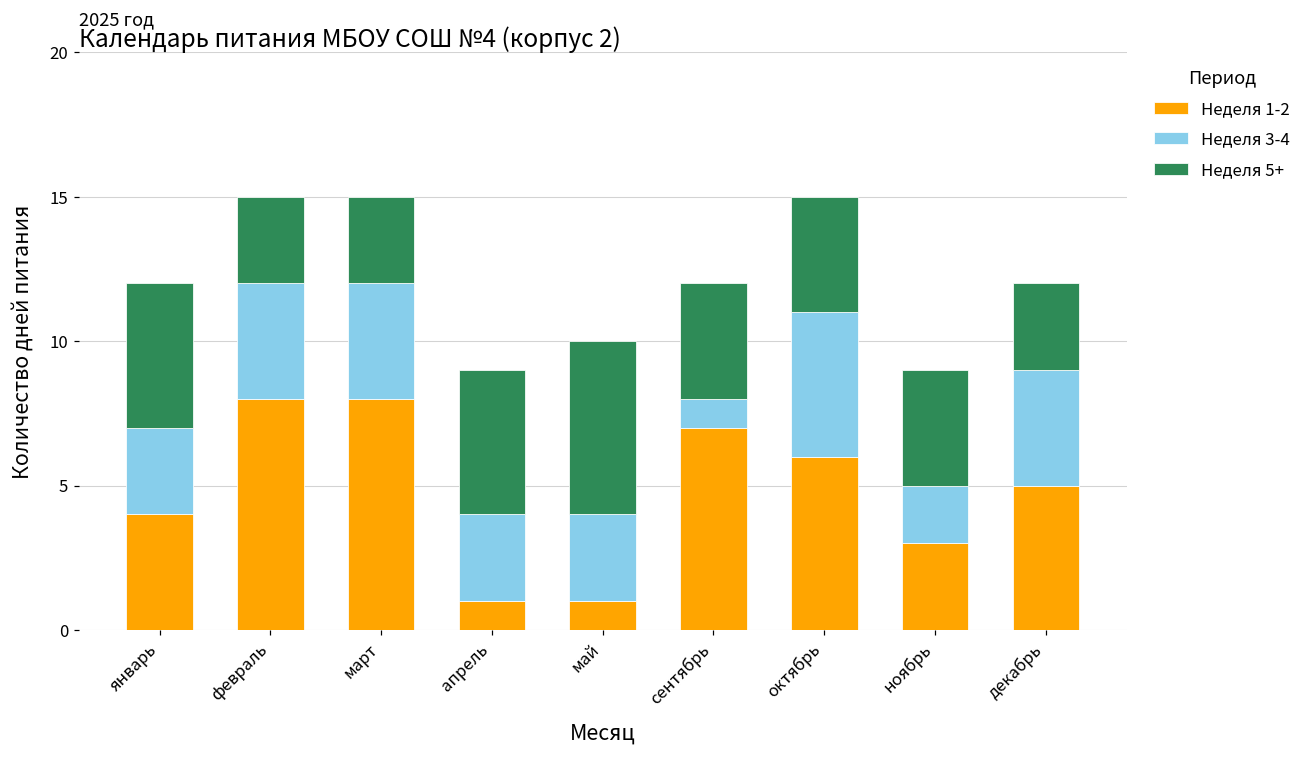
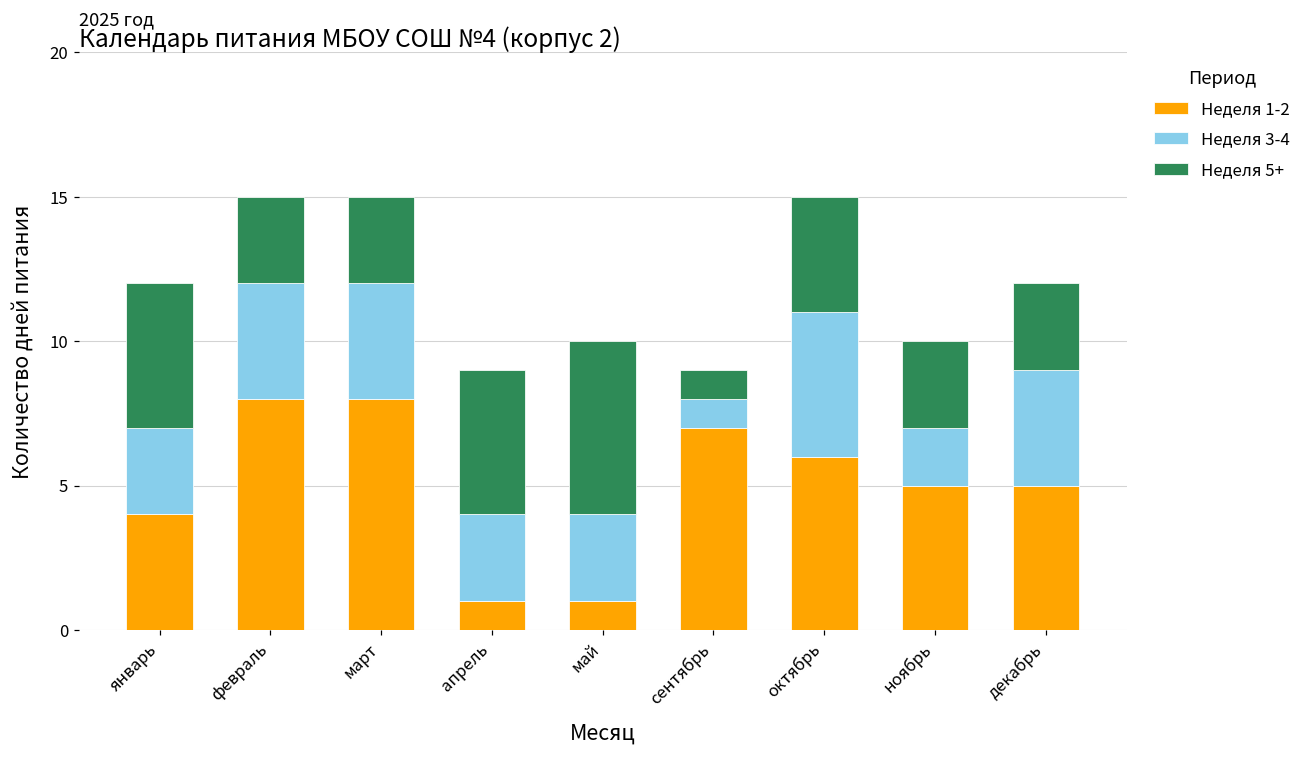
Неделя 5+, сентябрь: 4 -> 1
Неделя 1-2, ноябрь: 3 -> 5
Неделя 5+, ноябрь: 4 -> 3
